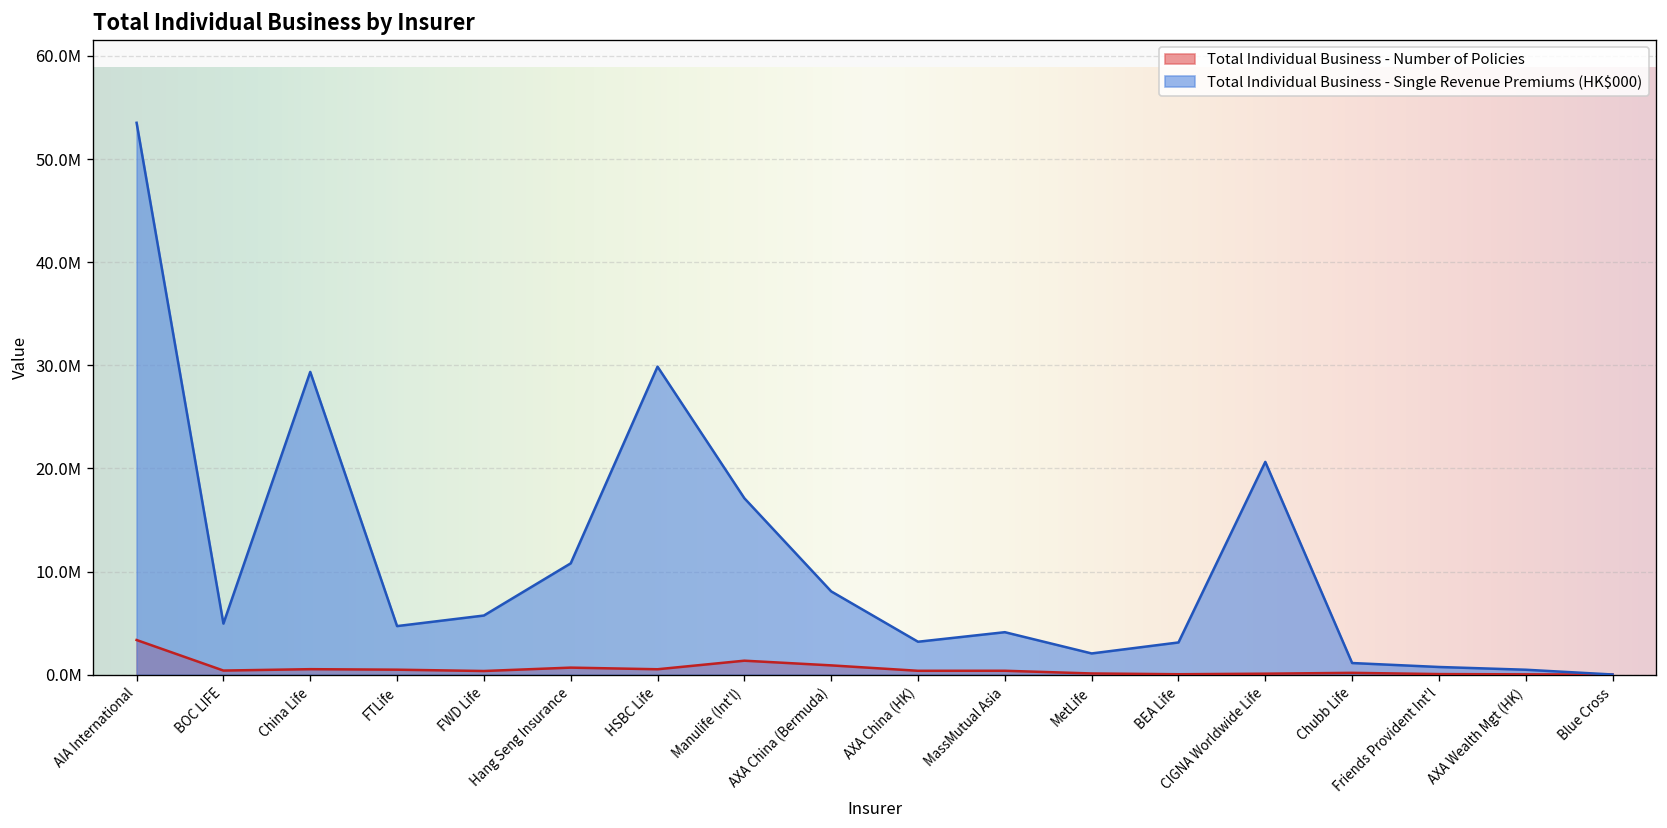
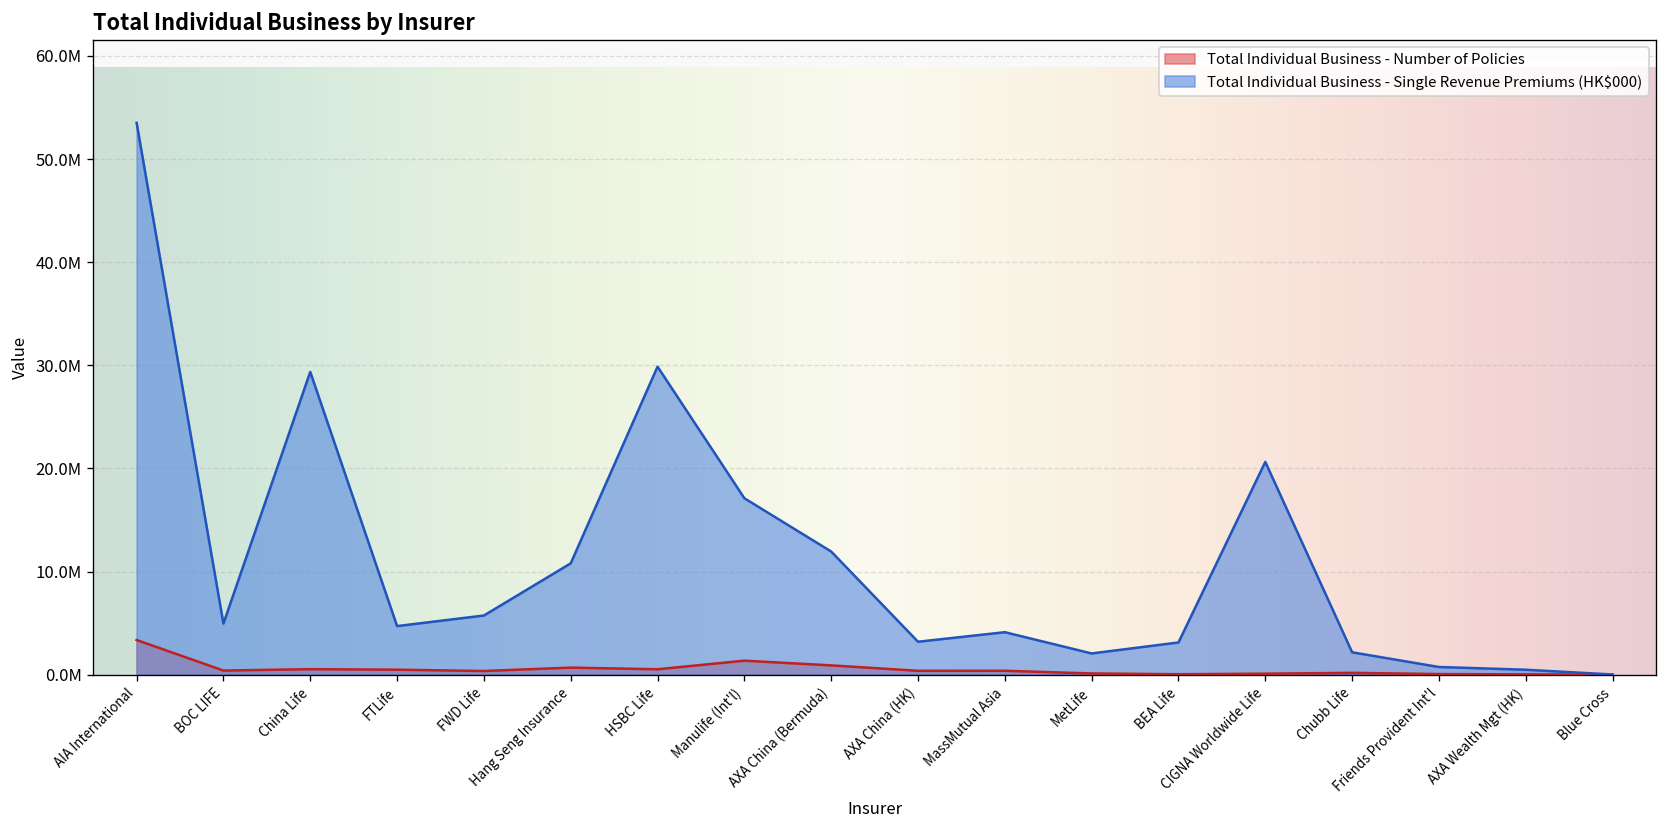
Total Individual Business - Single Revenue Premiums (HK$000), AXA China (Bermuda): 8000000 -> 12000000
Total Individual Business - Single Revenue Premiums (HK$000), Chubb Life: 1000000 -> 2000000
